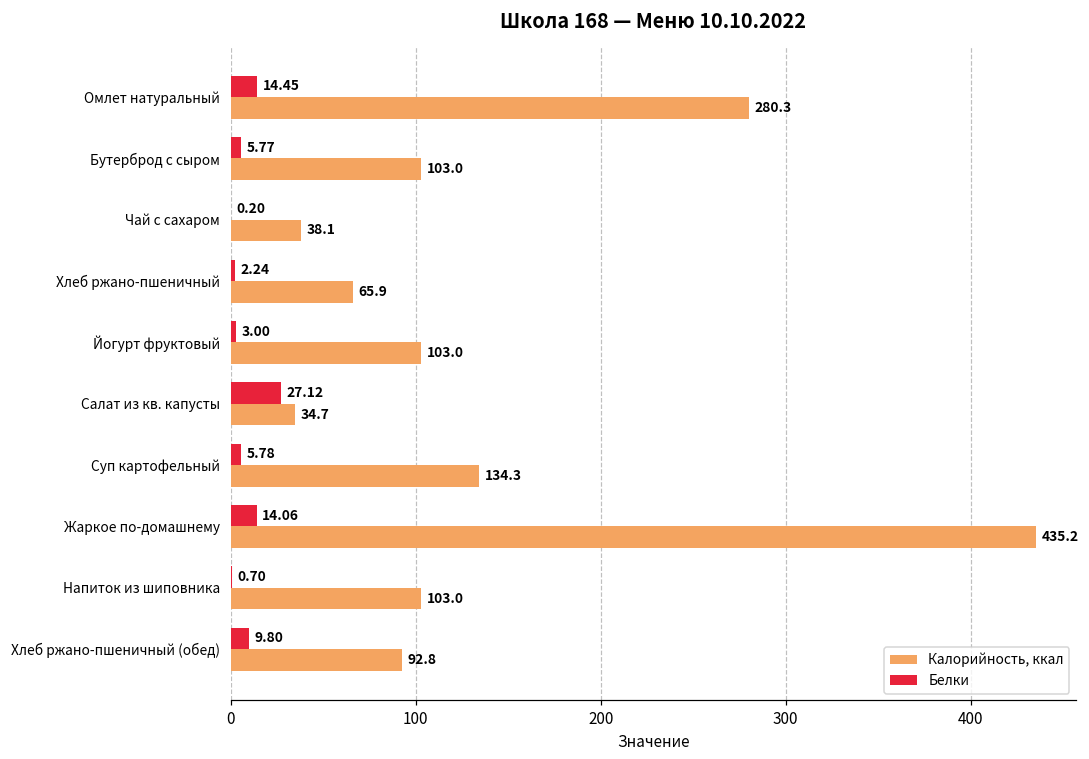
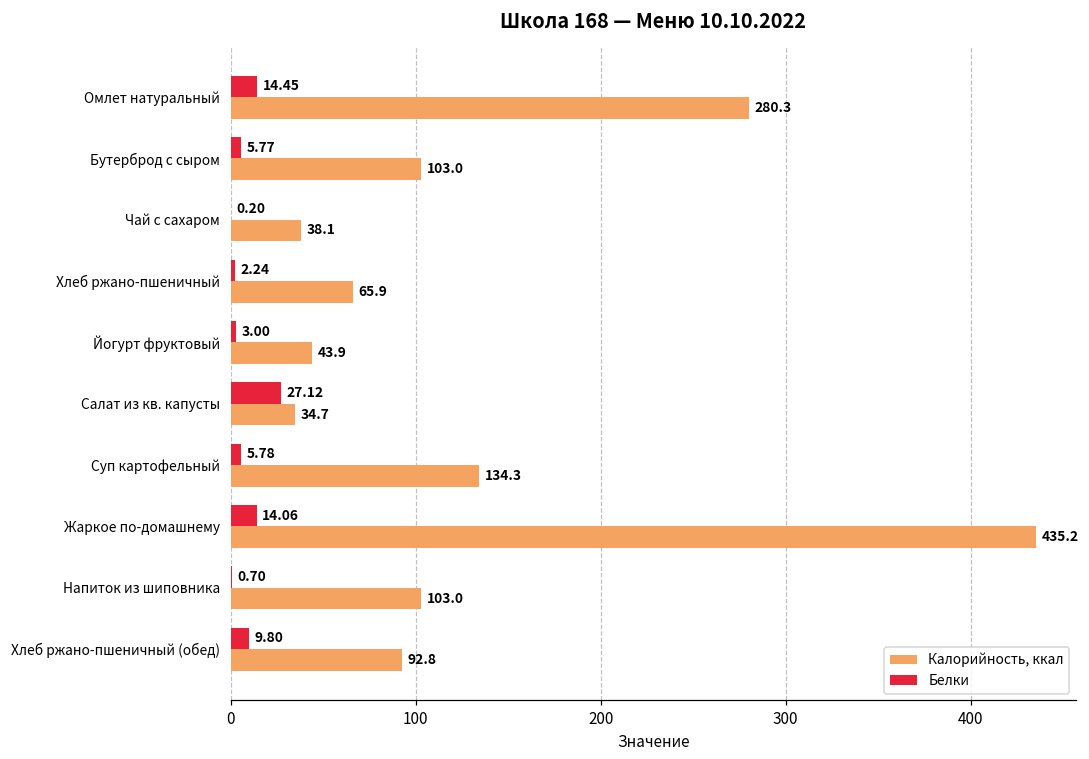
Калорийность, ккал, Йогурт фруктовый: 103.0 -> 43.9
